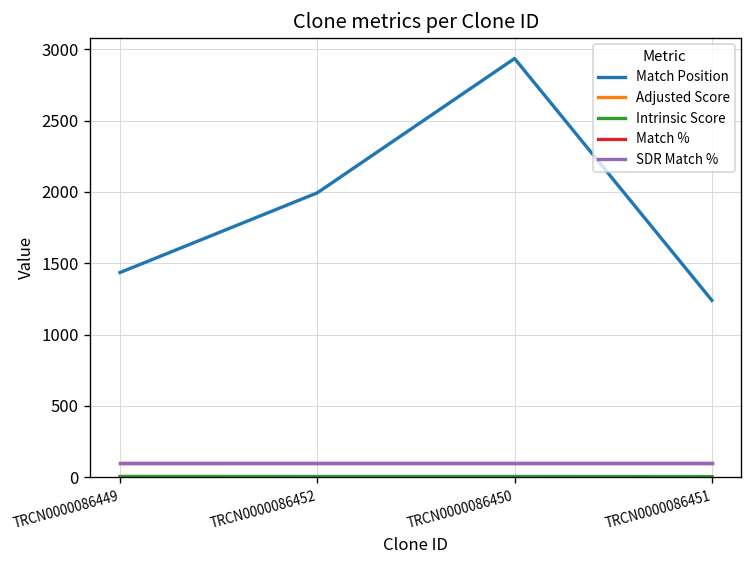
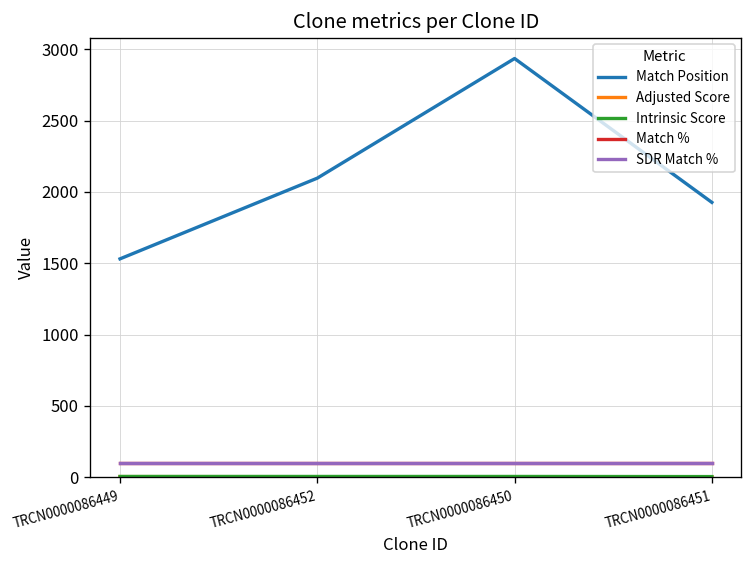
Match Position, TRCN0000086449: 1440 -> 1530
Match Position, TRCN0000086452: 1990 -> 2100
Match Position, TRCN0000086451: 1240 -> 1930
